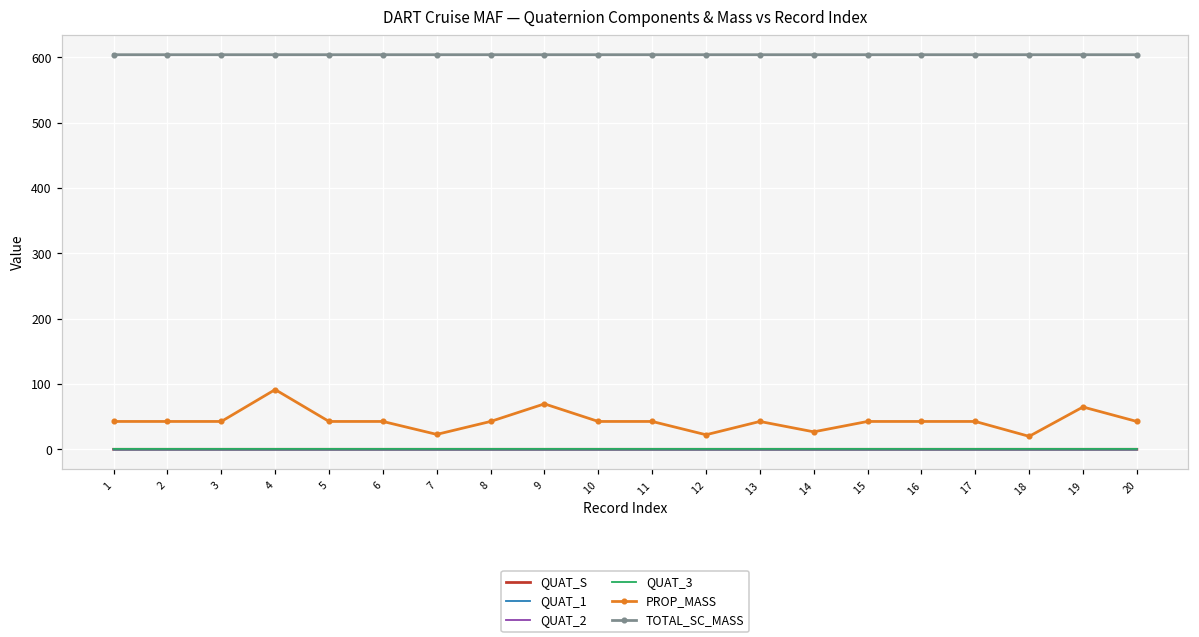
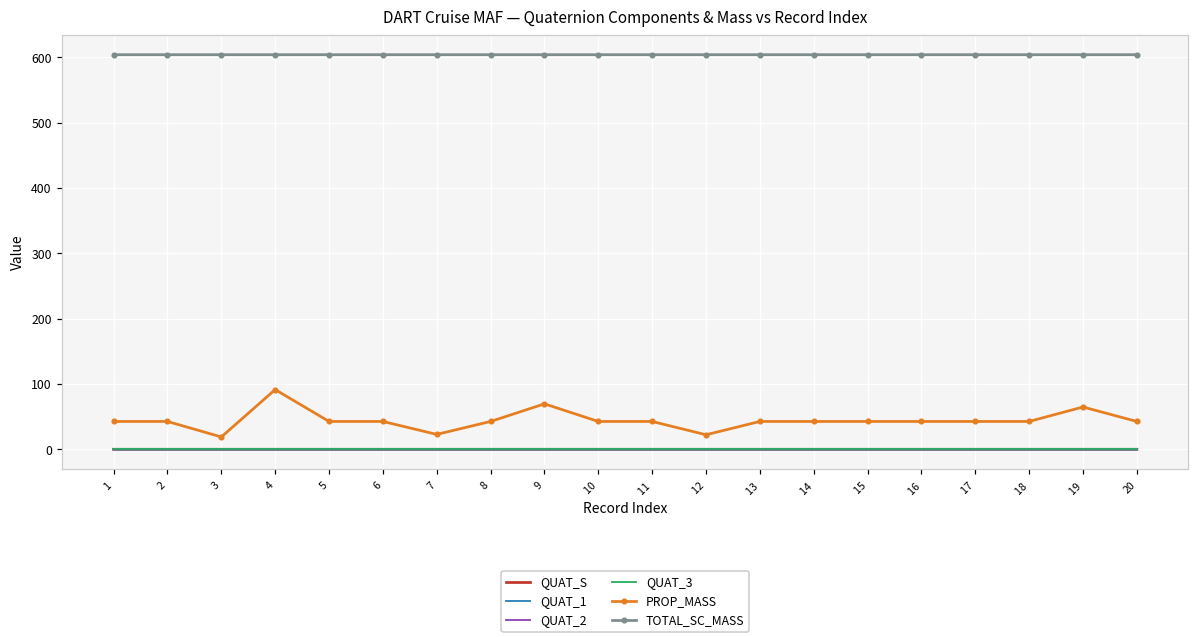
PROP_MASS, 3: 40 -> 20
PROP_MASS, 14: 30 -> 40
PROP_MASS, 18: 20 -> 40
